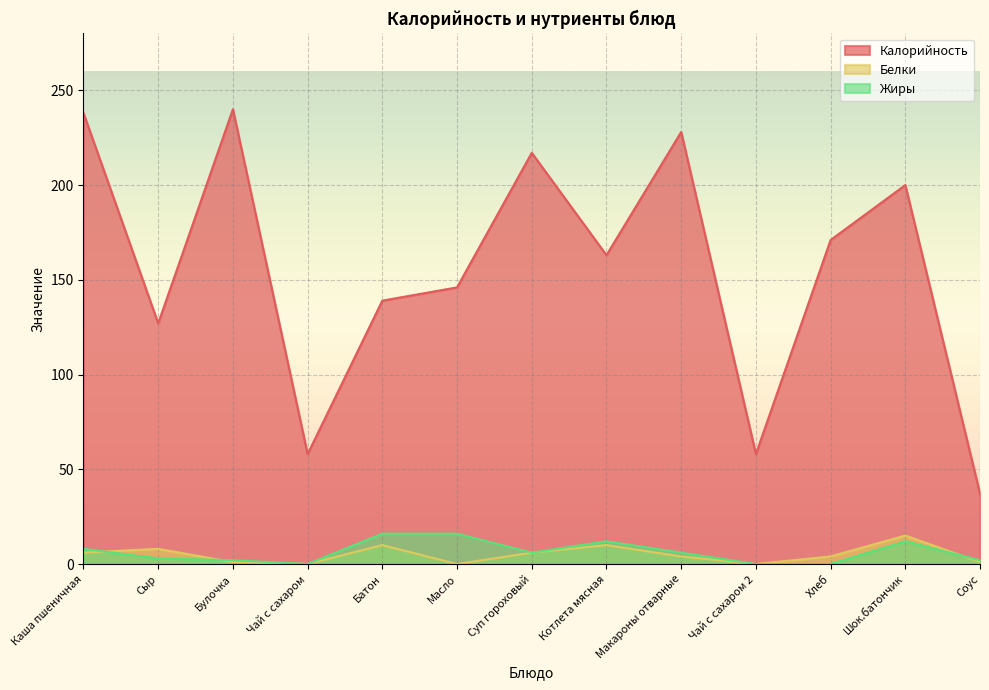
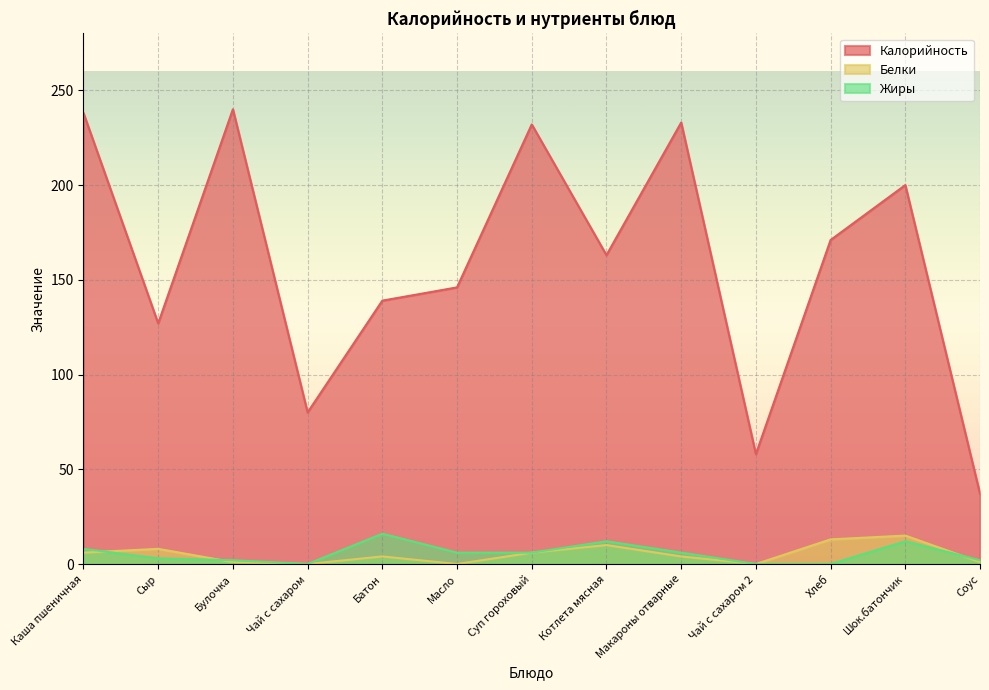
Калорийность, Чай с сахаром: 58 -> 80
Белки, Батон: 10 -> 4
Жиры, Масло: 16 -> 6
Калорийность, Суп гороховый: 217 -> 232
Калорийность, Макароны отварные: 228 -> 233
Белки, Хлеб: 4 -> 13
